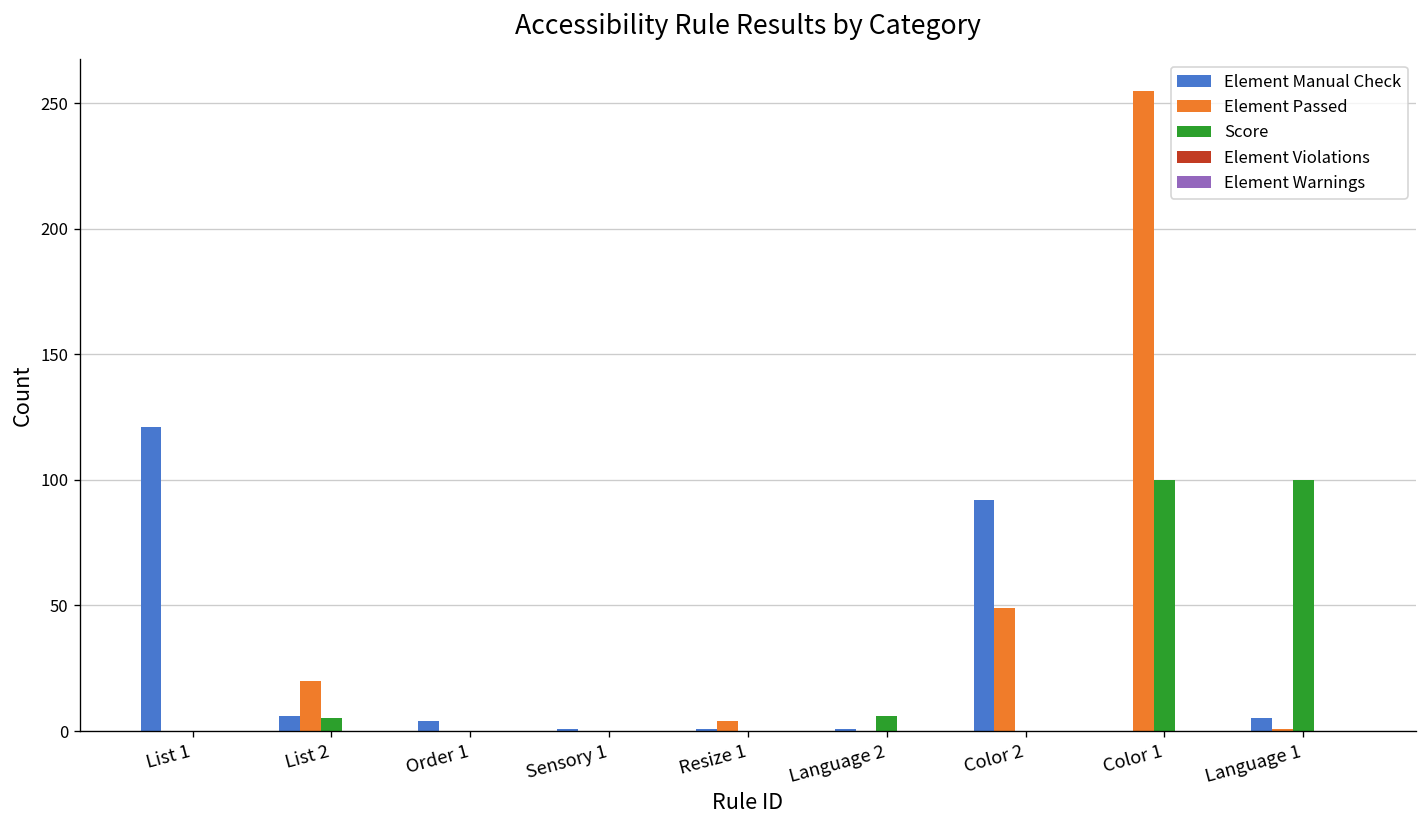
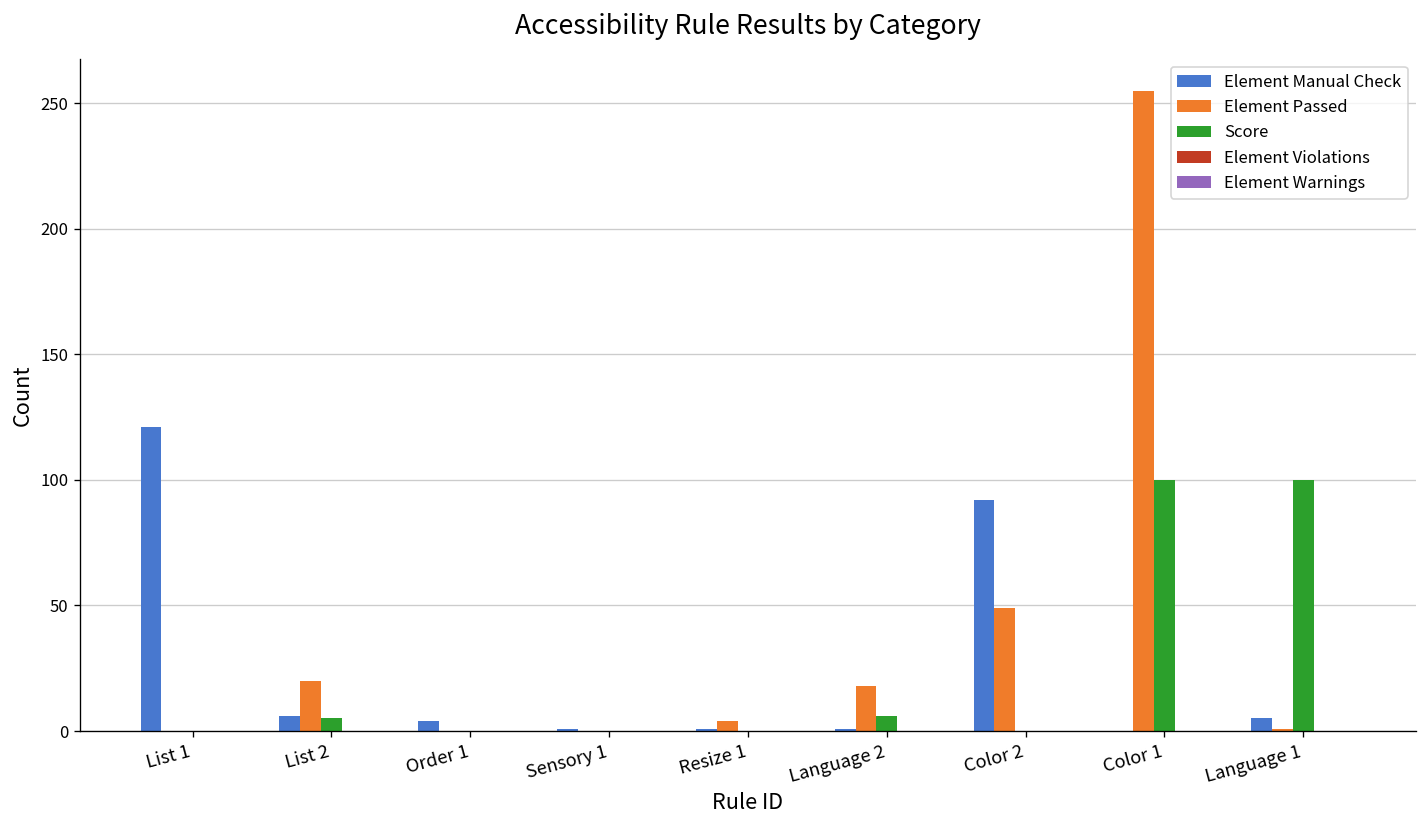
Element Passed, Language 2: 0 -> 18
